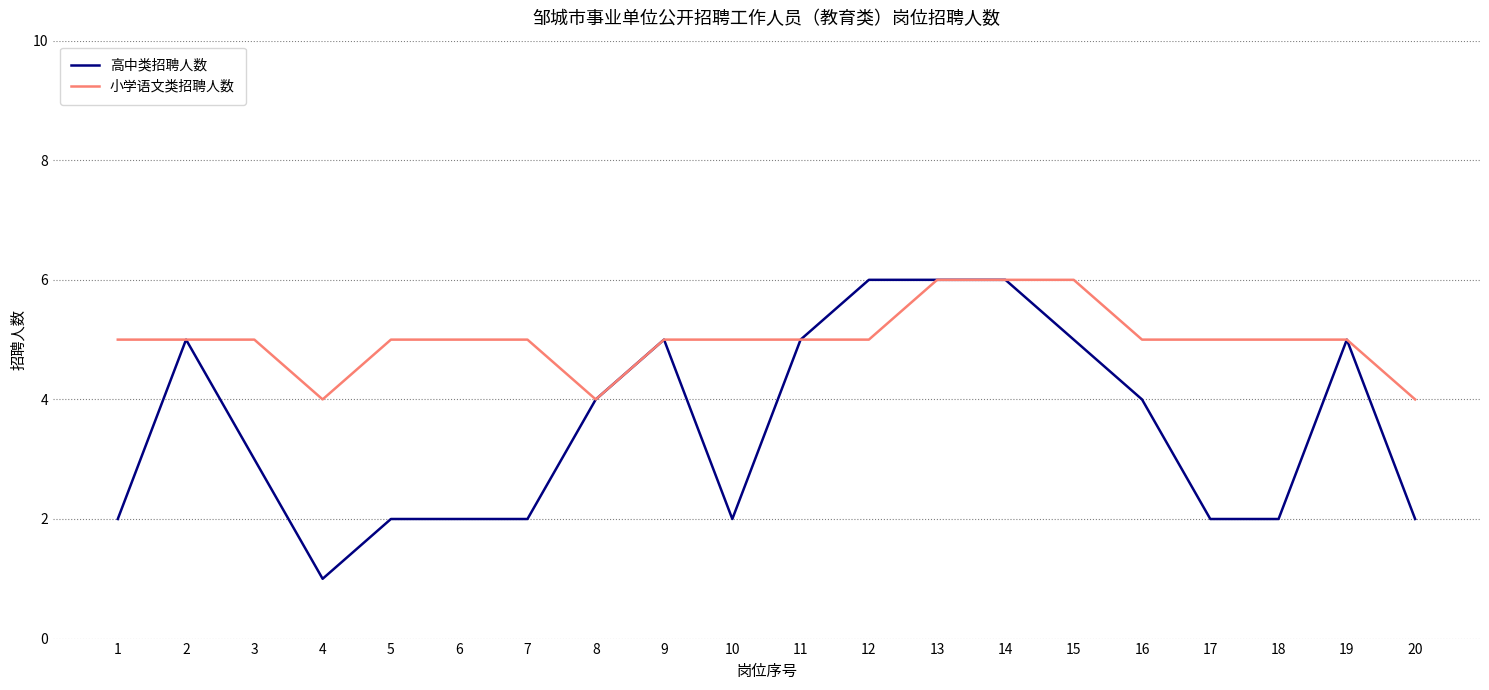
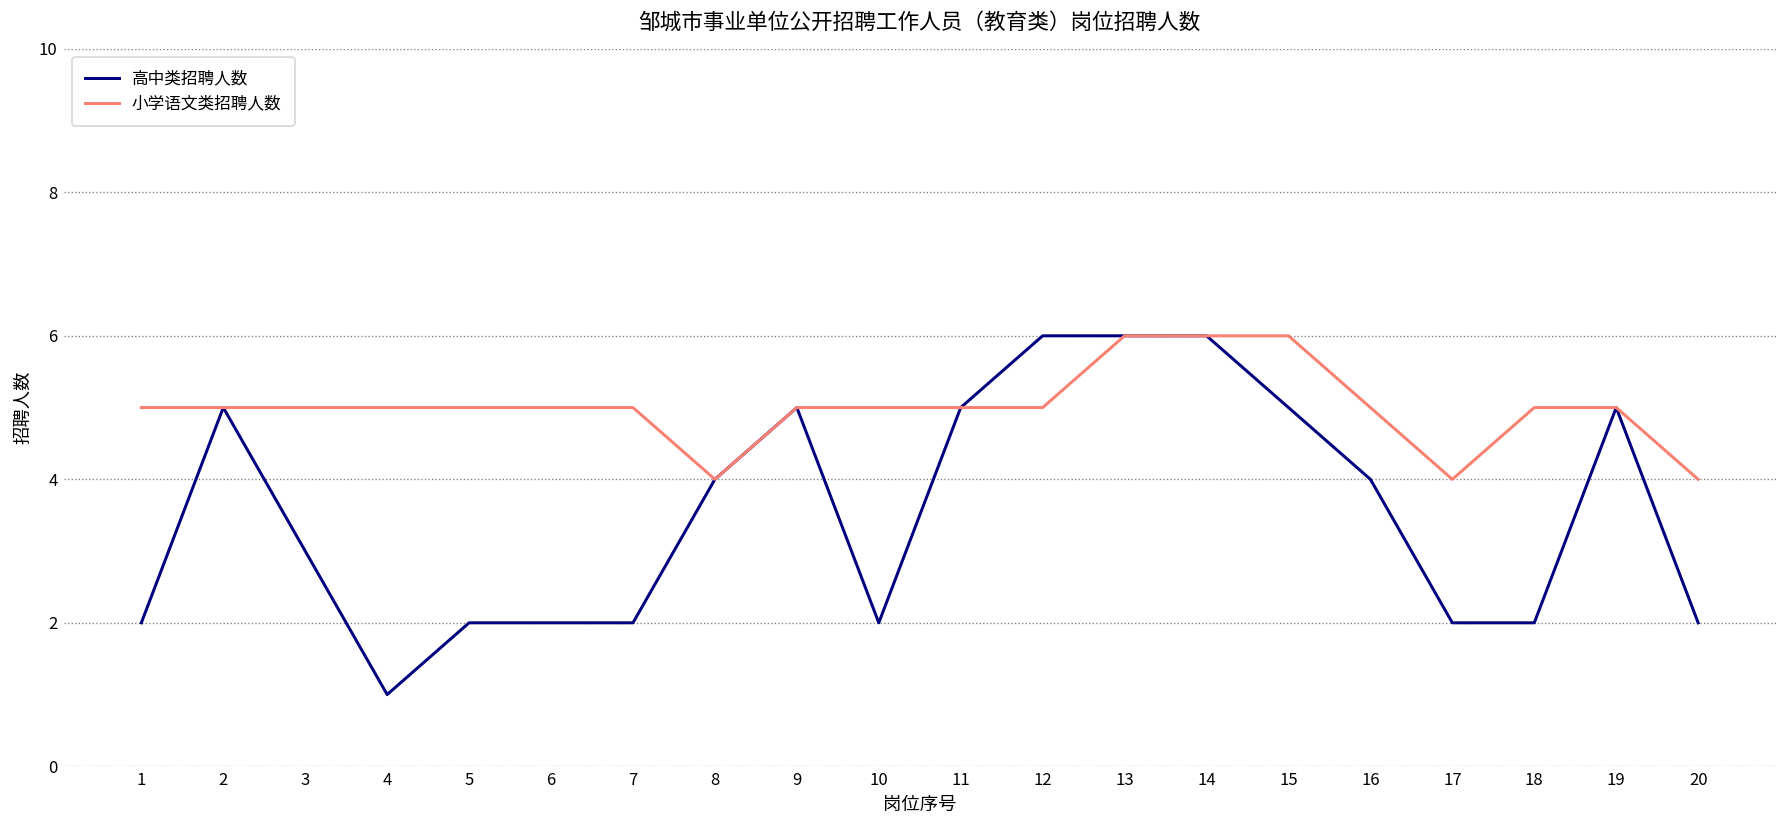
小学语文类招聘人数, 4: 4 -> 5
小学语文类招聘人数, 17: 5 -> 4
